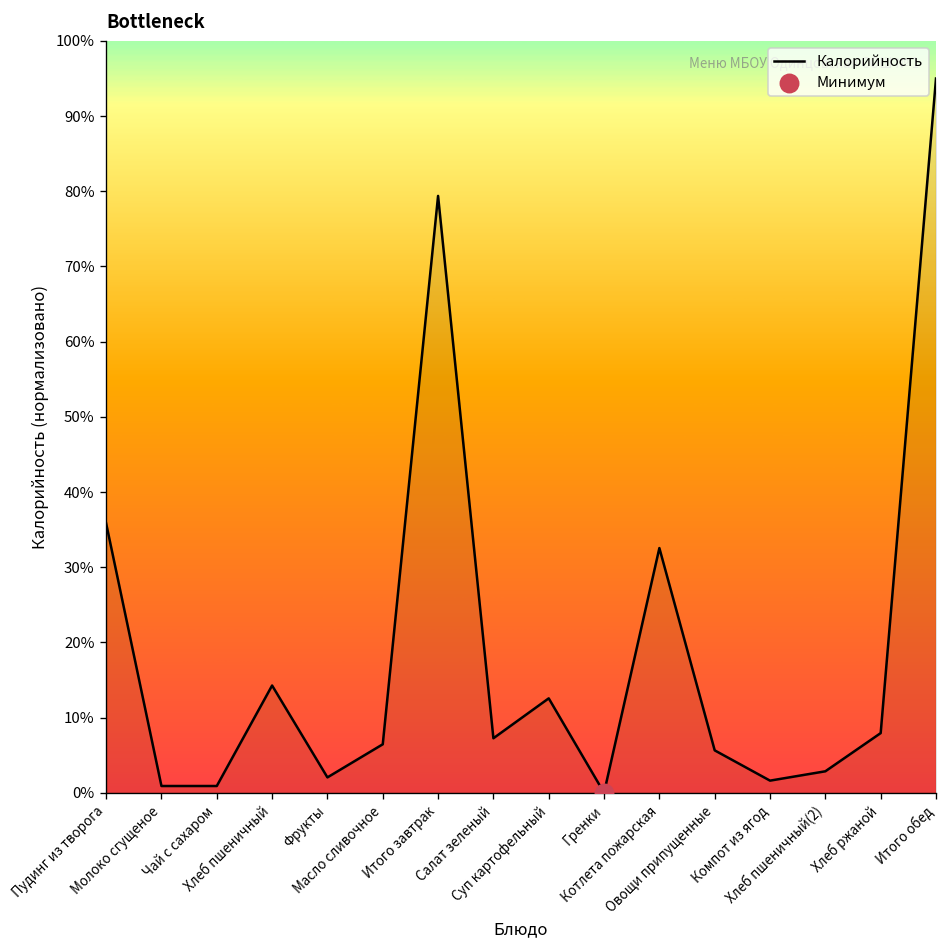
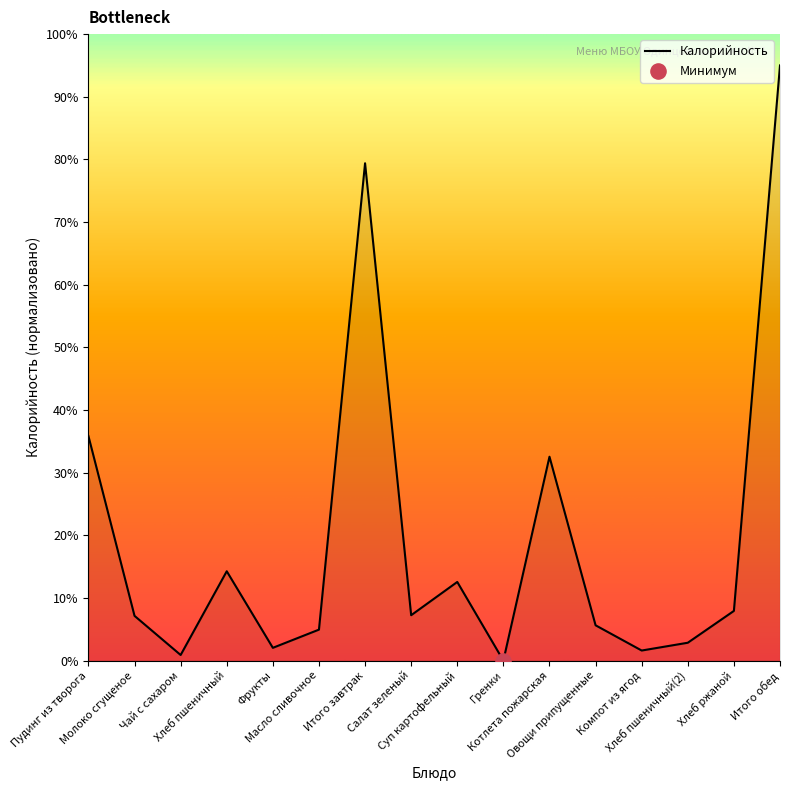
Калорийность, Молоко сгущеное: 1% -> 7%
Калорийность, Масло сливочное: 6% -> 5%
